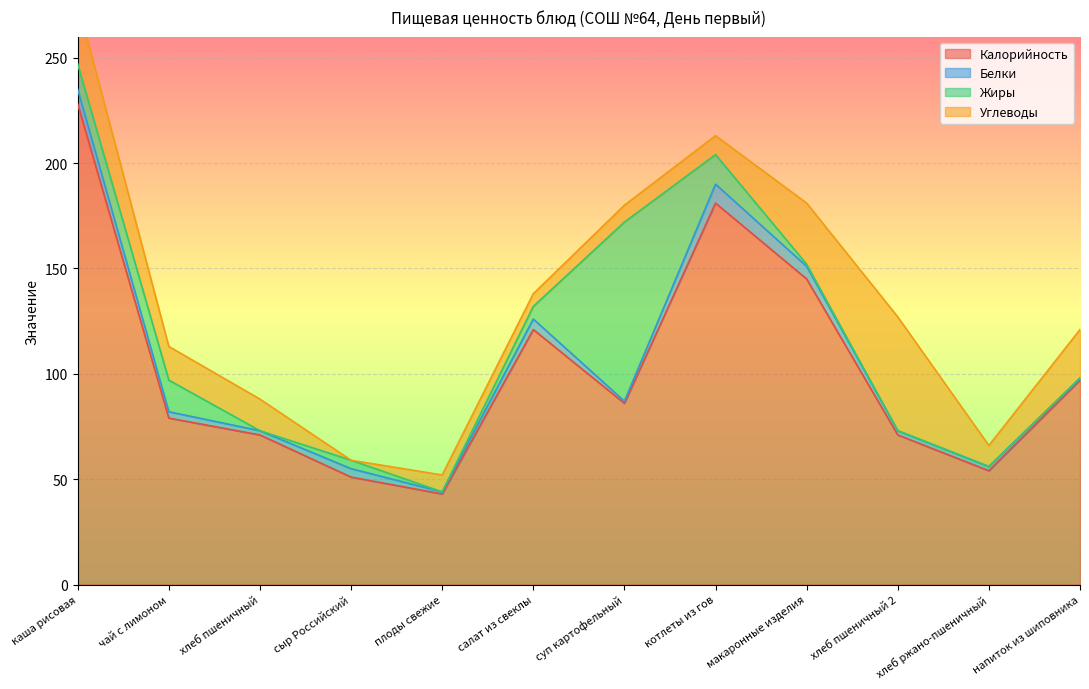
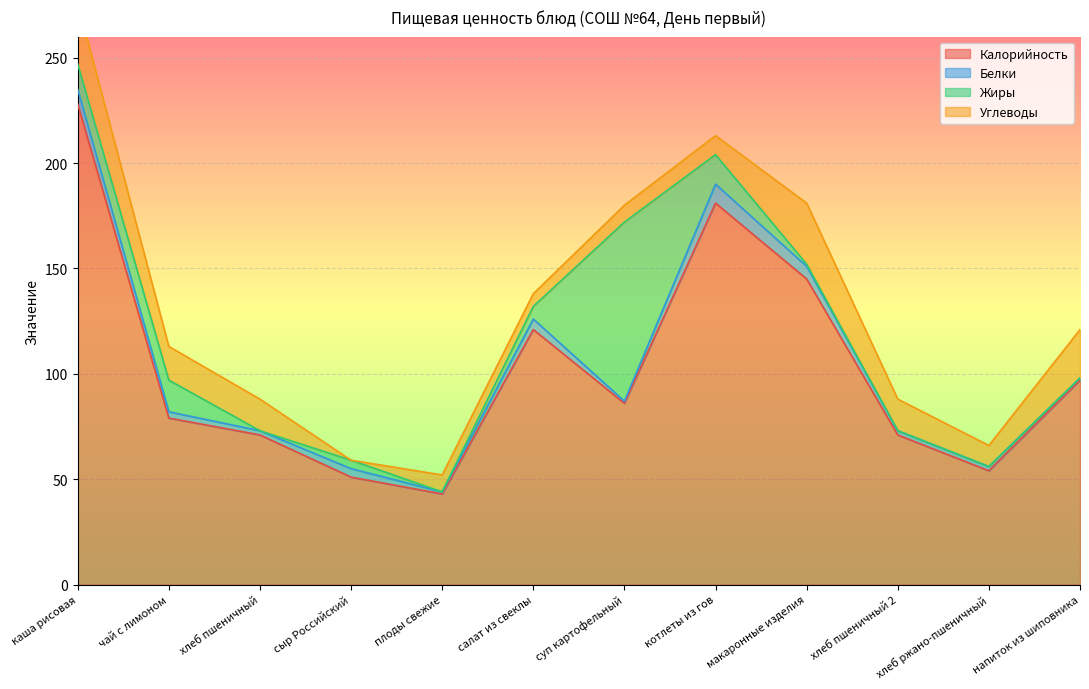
Углеводы, хлеб пшеничный 2: 54 -> 15
